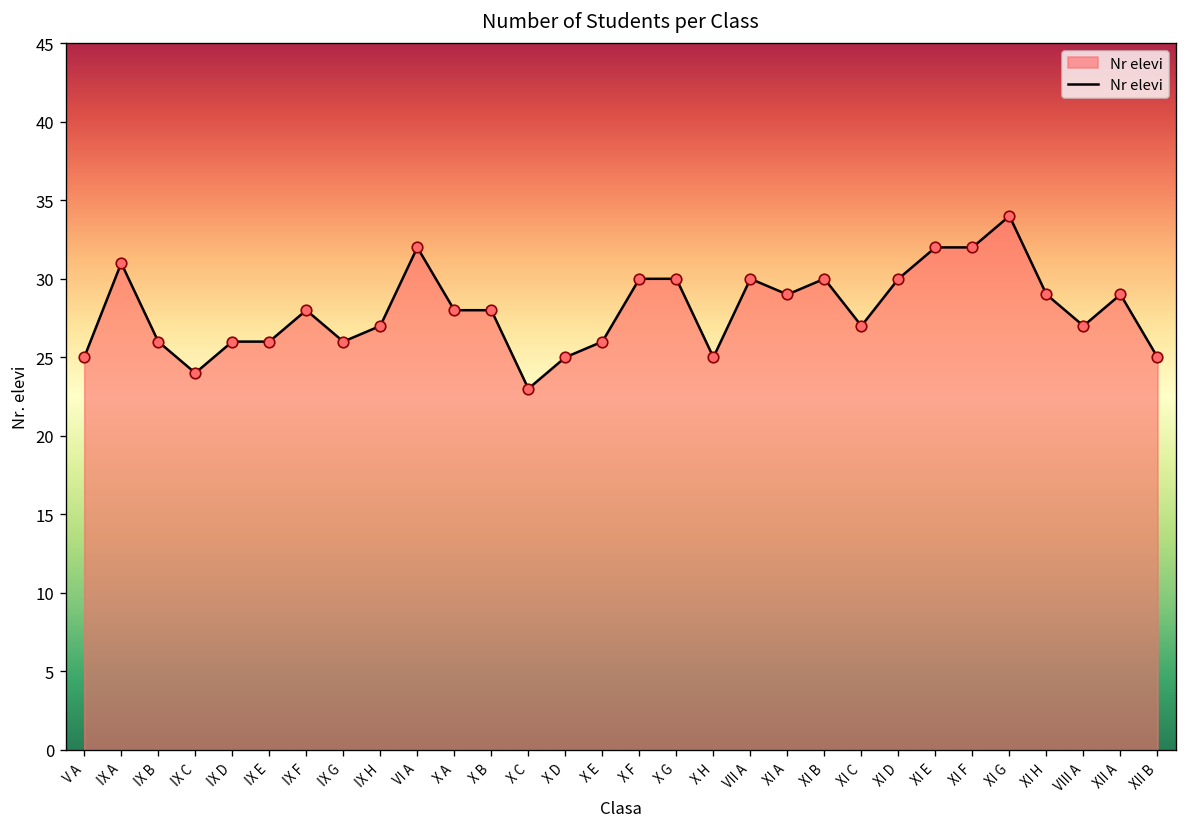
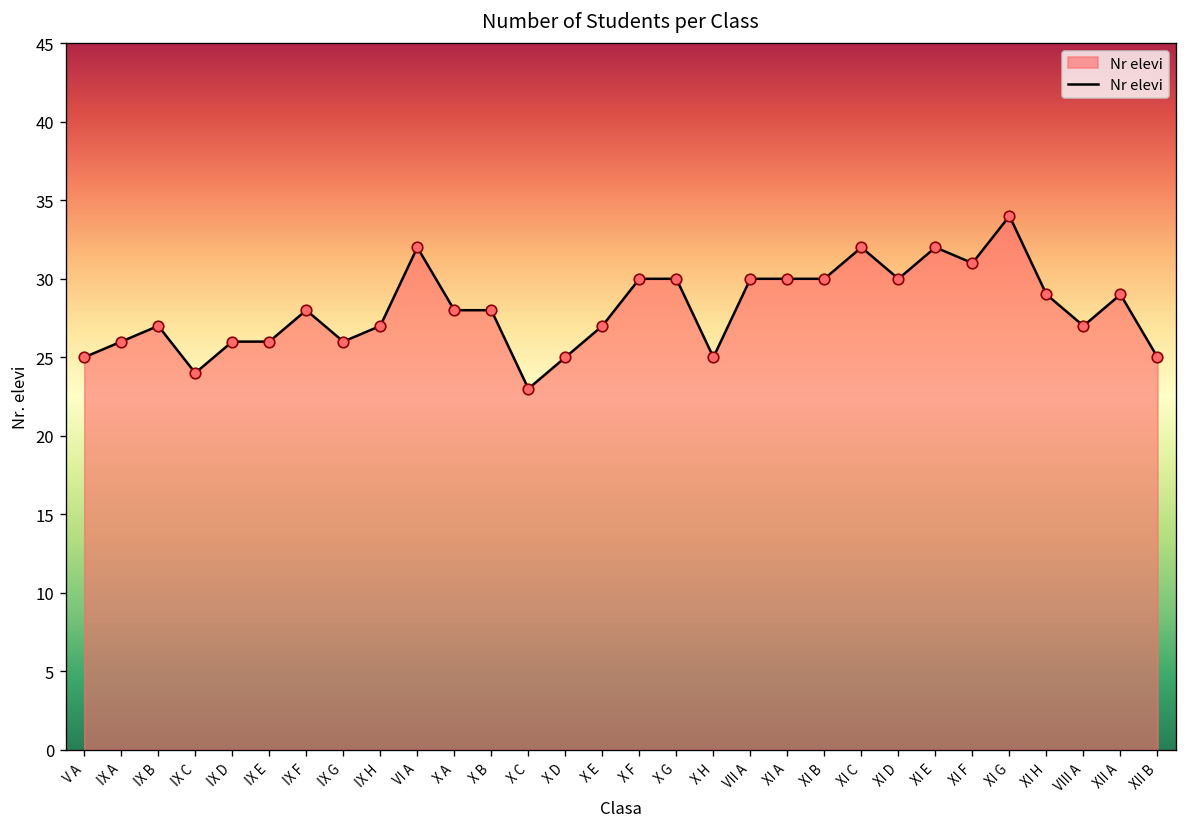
IX A: 31 -> 26
IX B: 26 -> 27
X E: 26 -> 27
XI A: 29 -> 30
XI C: 27 -> 32
XI F: 32 -> 31
